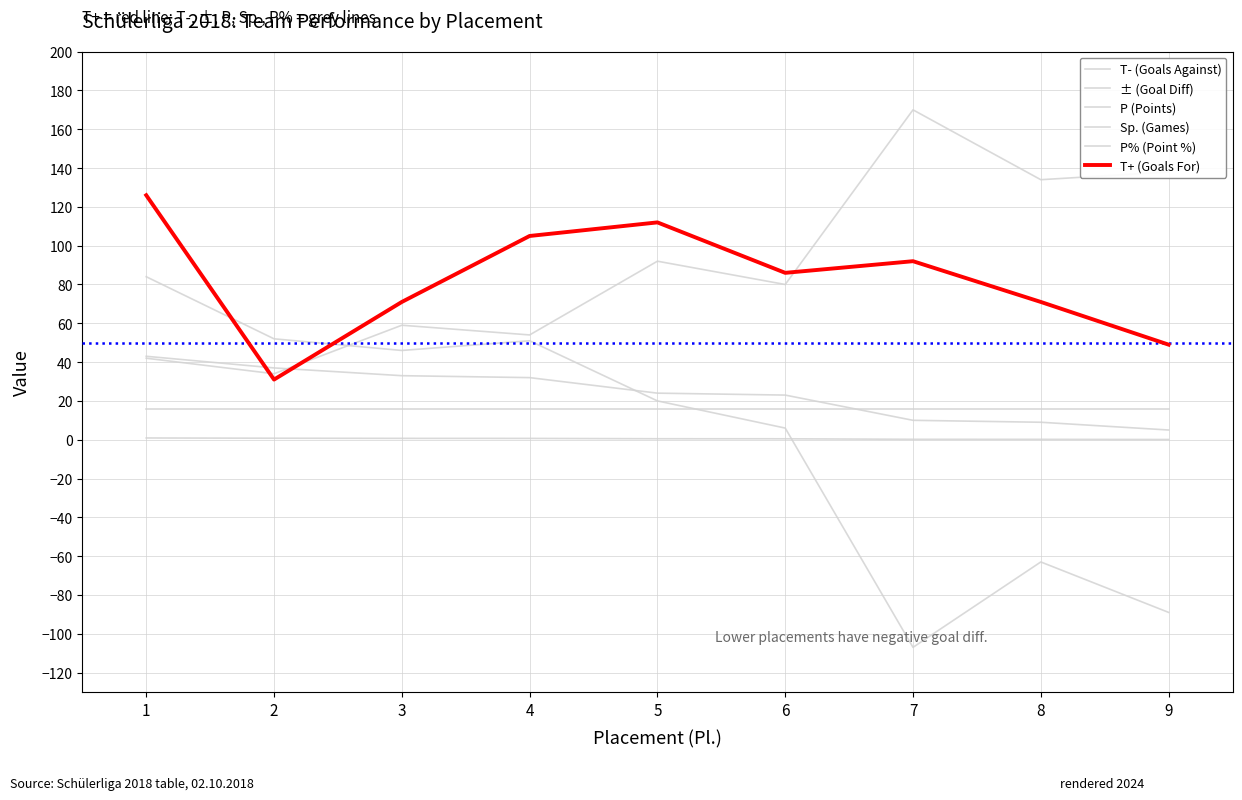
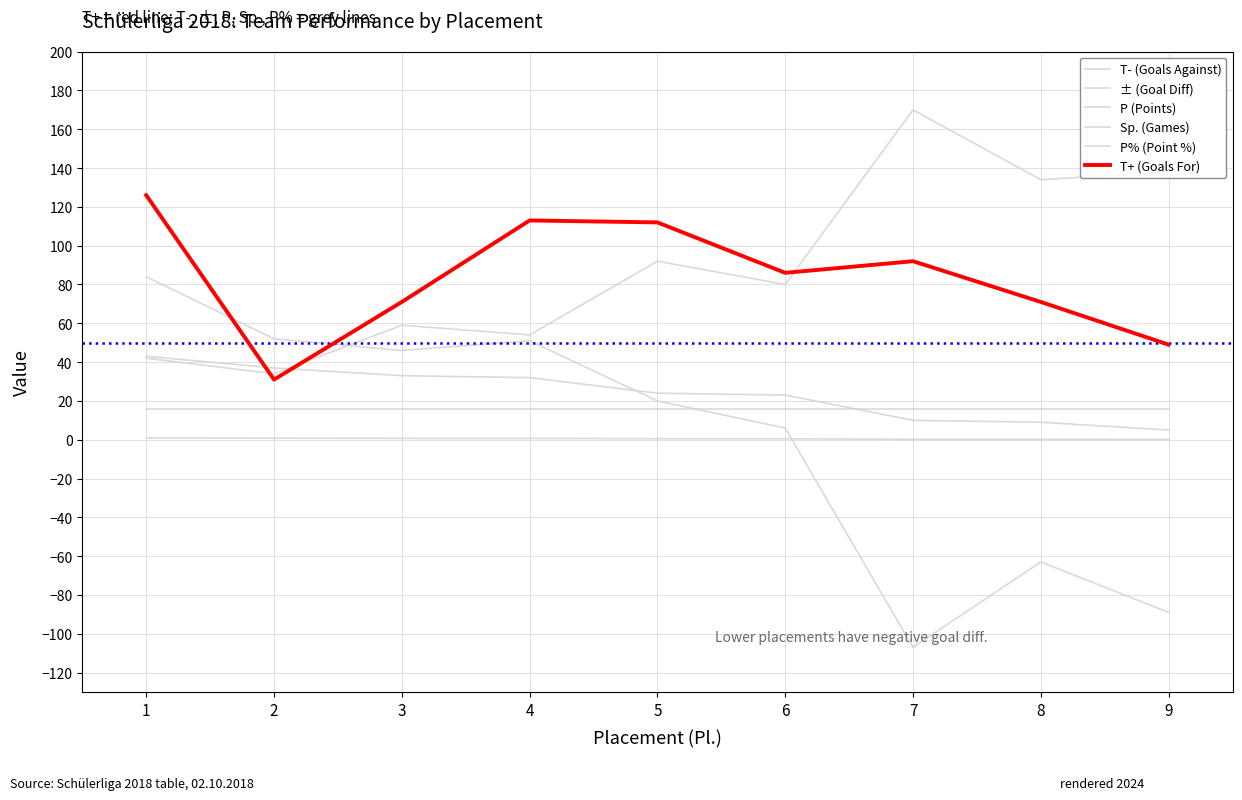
T+ (Goals For), 4: 105 -> 113
